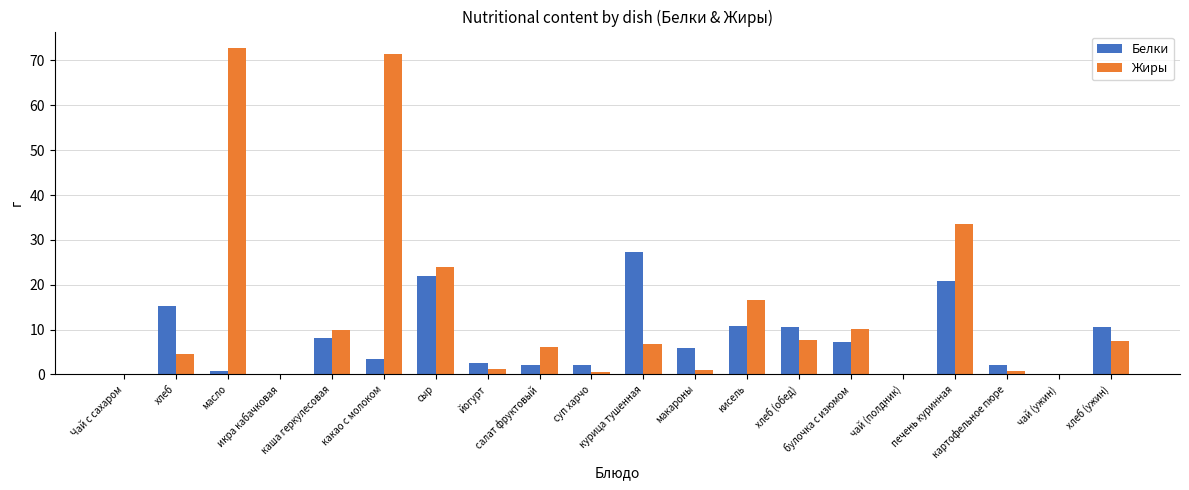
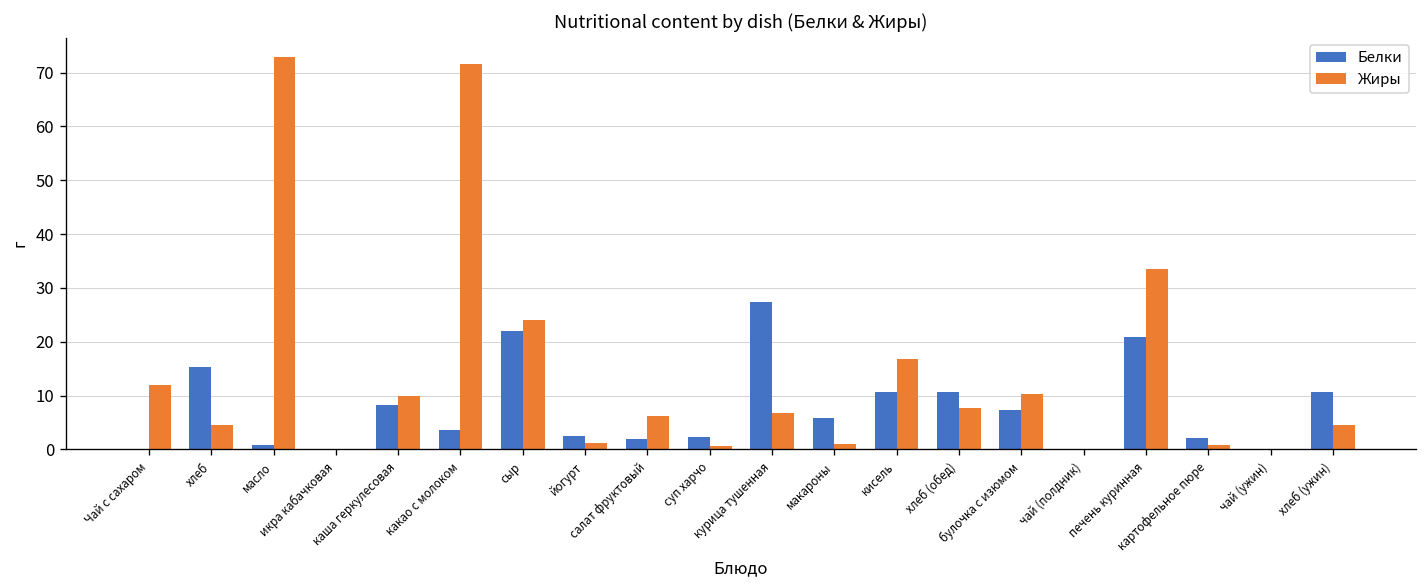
Жиры, Чай с сахаром: 0 -> 12
Жиры, хлеб (ужин): 8 -> 5
